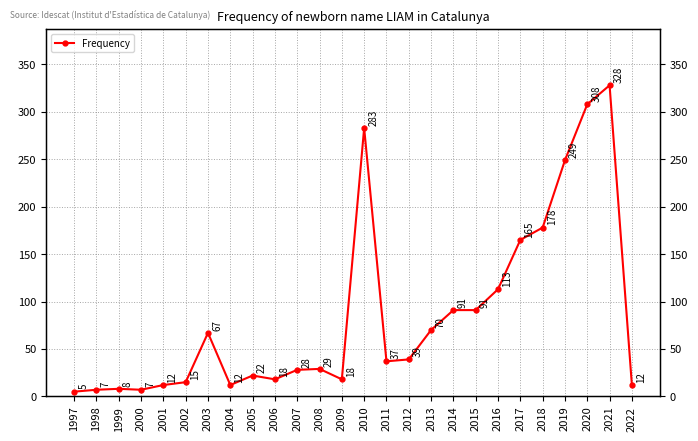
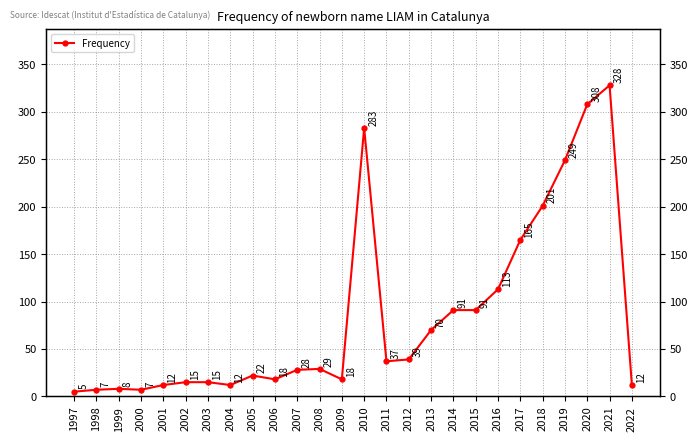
2003: 67 -> 15
2018: 178 -> 201
